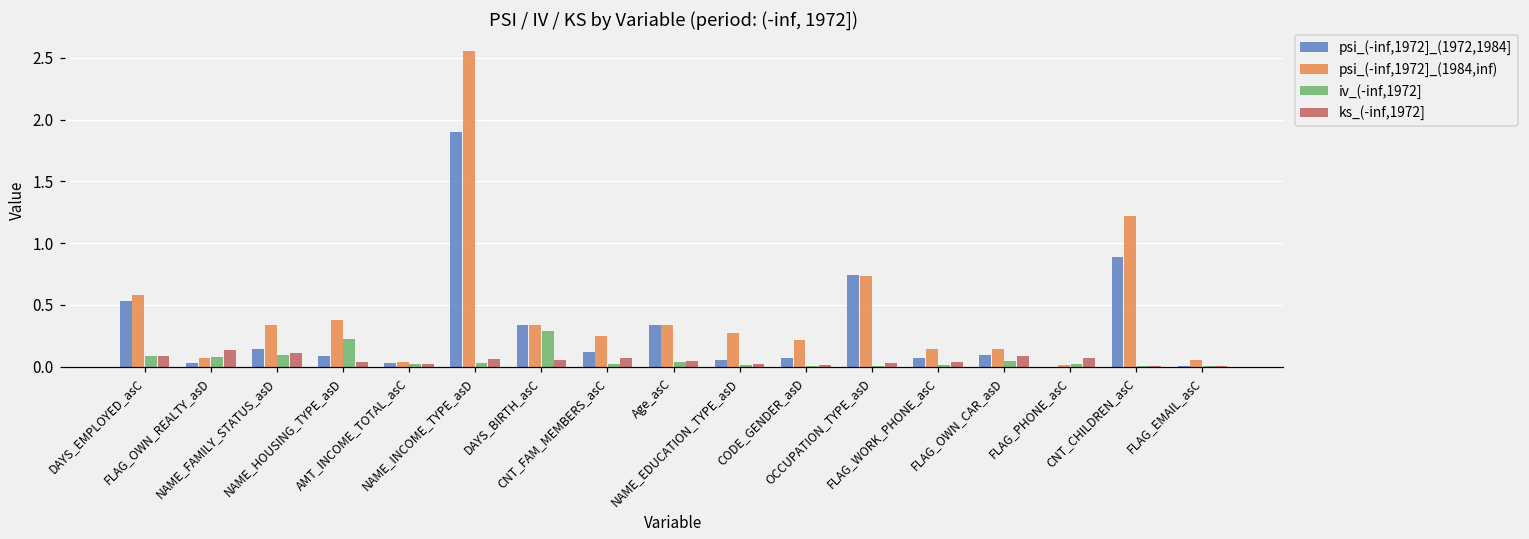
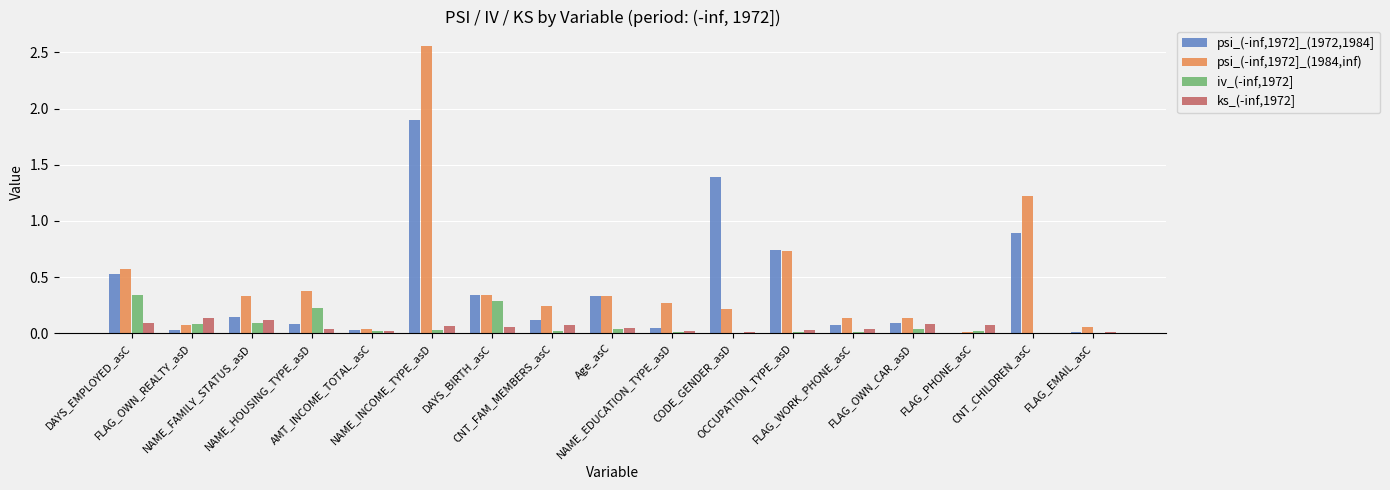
iv_(-inf,1972], DAYS_EMPLOYED_asC: 0.08 -> 0.34
psi_(-inf,1972]_(1972,1984], CODE_GENDER_asD: 0.07 -> 1.39
